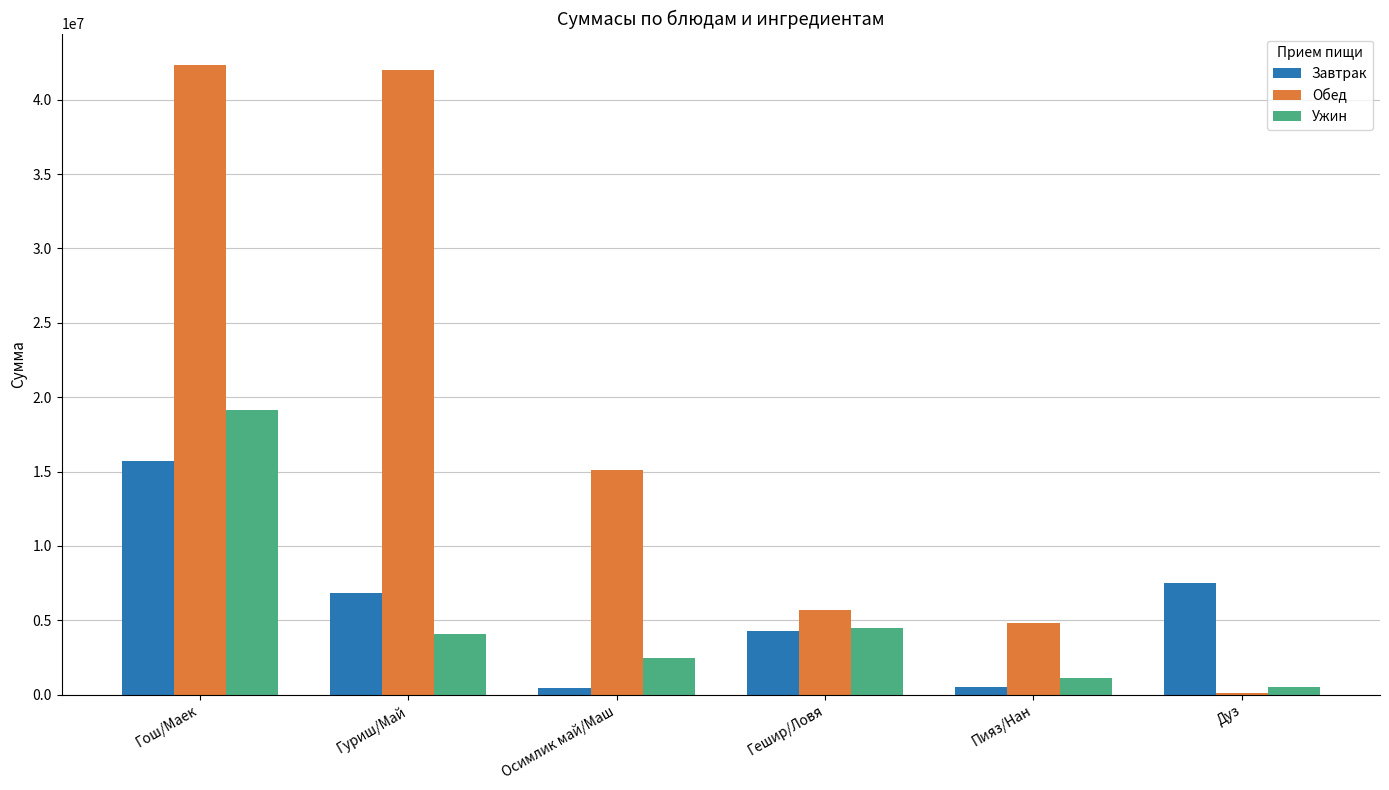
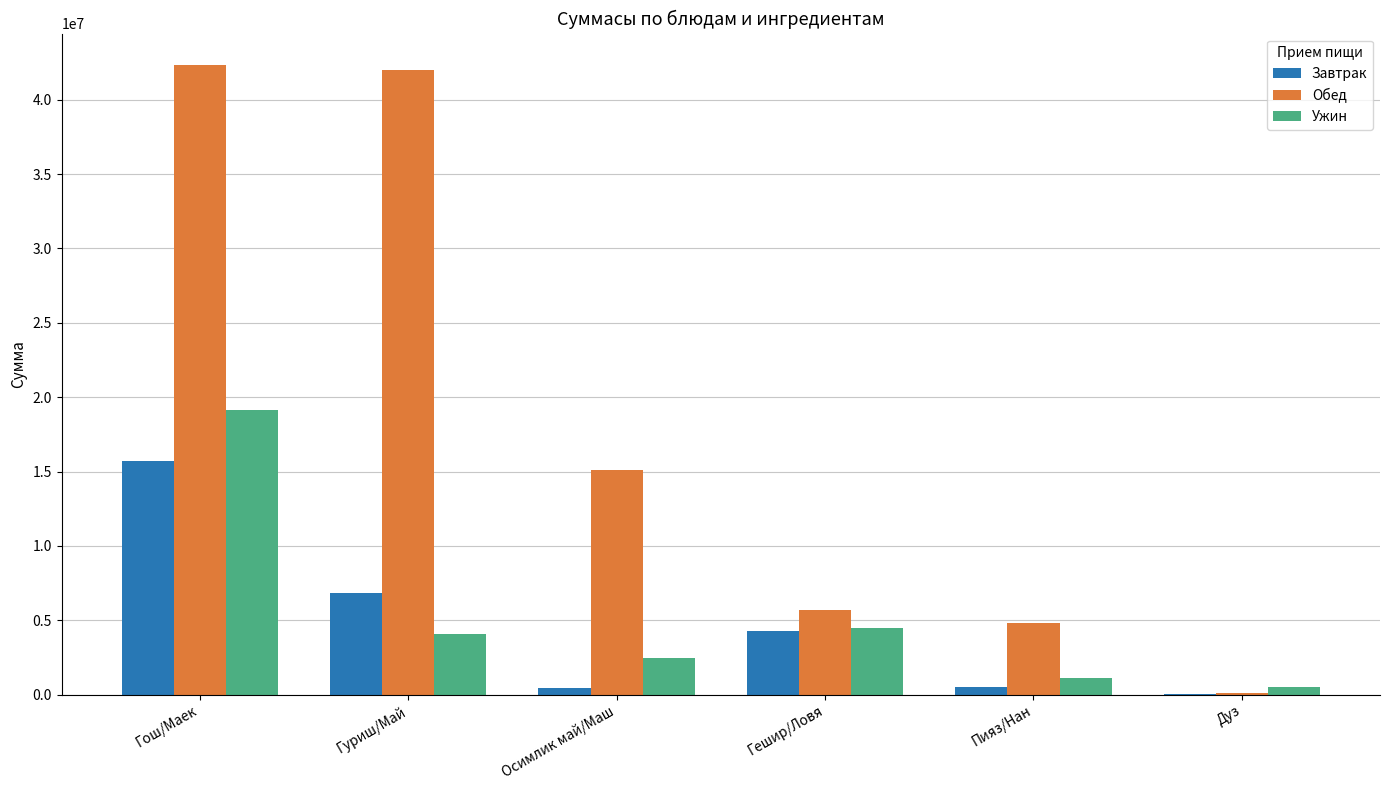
Завтрак, Дуз: 7500000 -> 0
